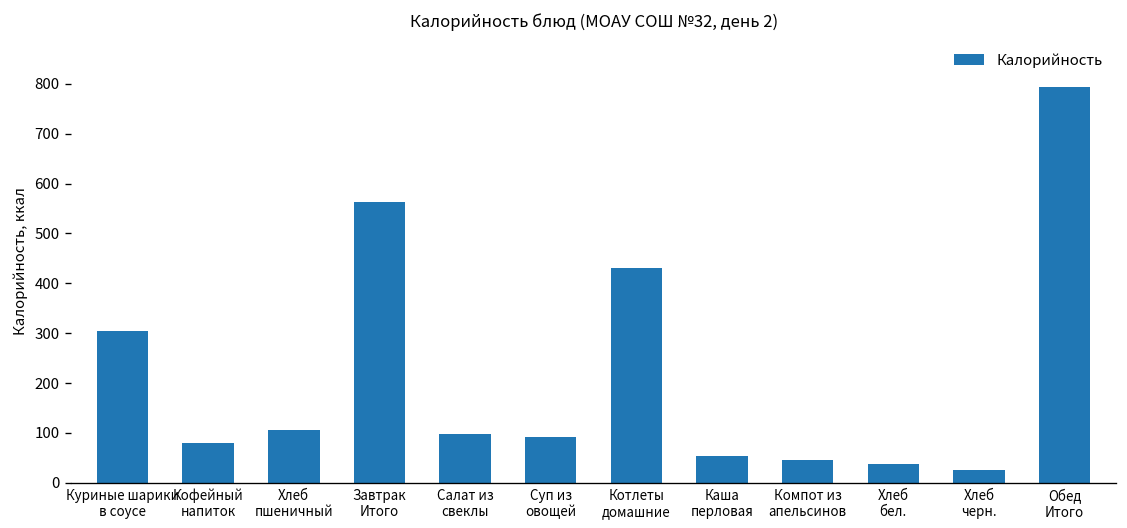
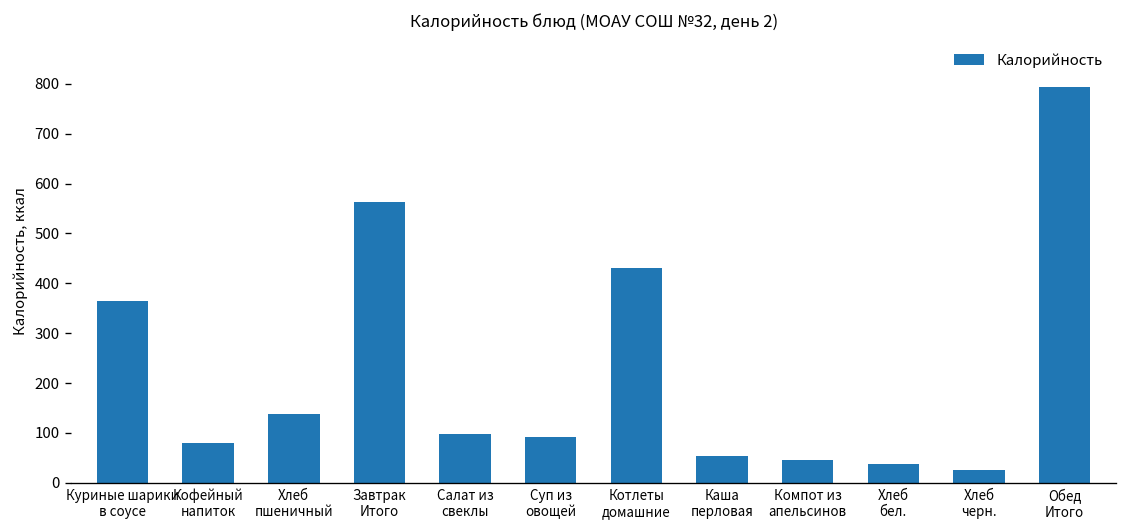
Куриные шарики в соусе: 300 -> 360
Хлеб пшеничный: 110 -> 140
